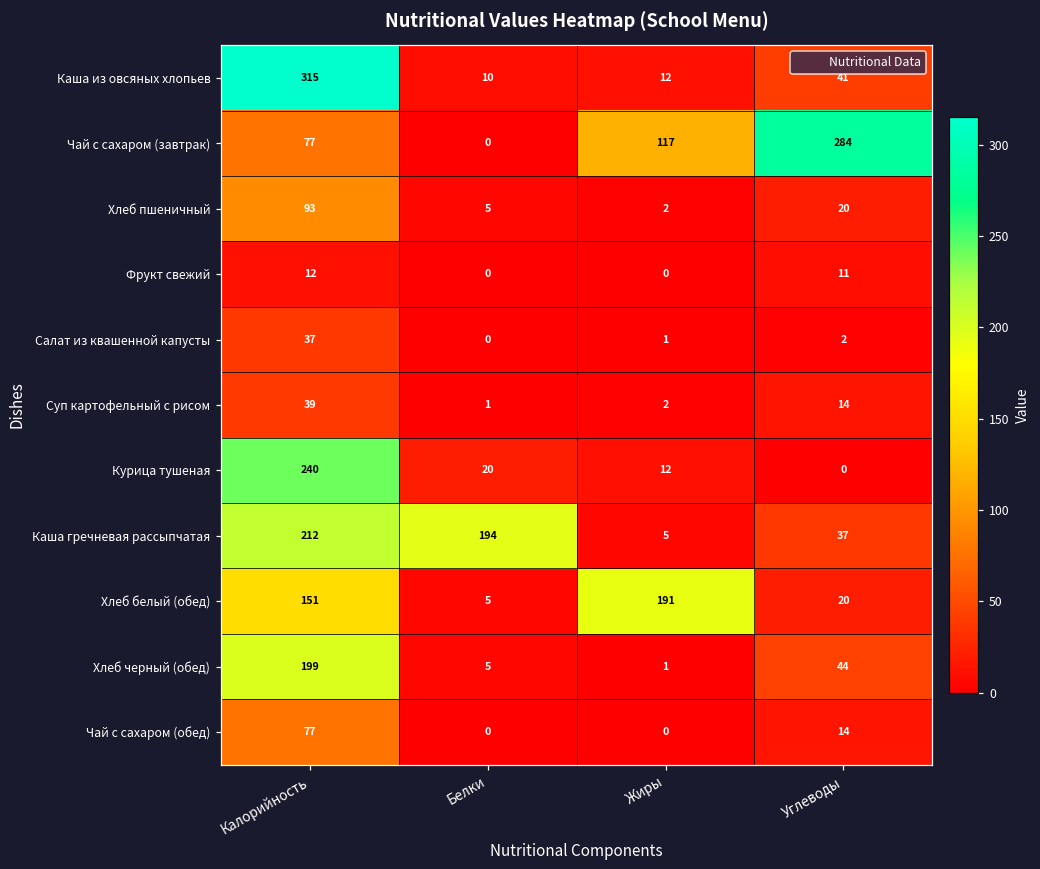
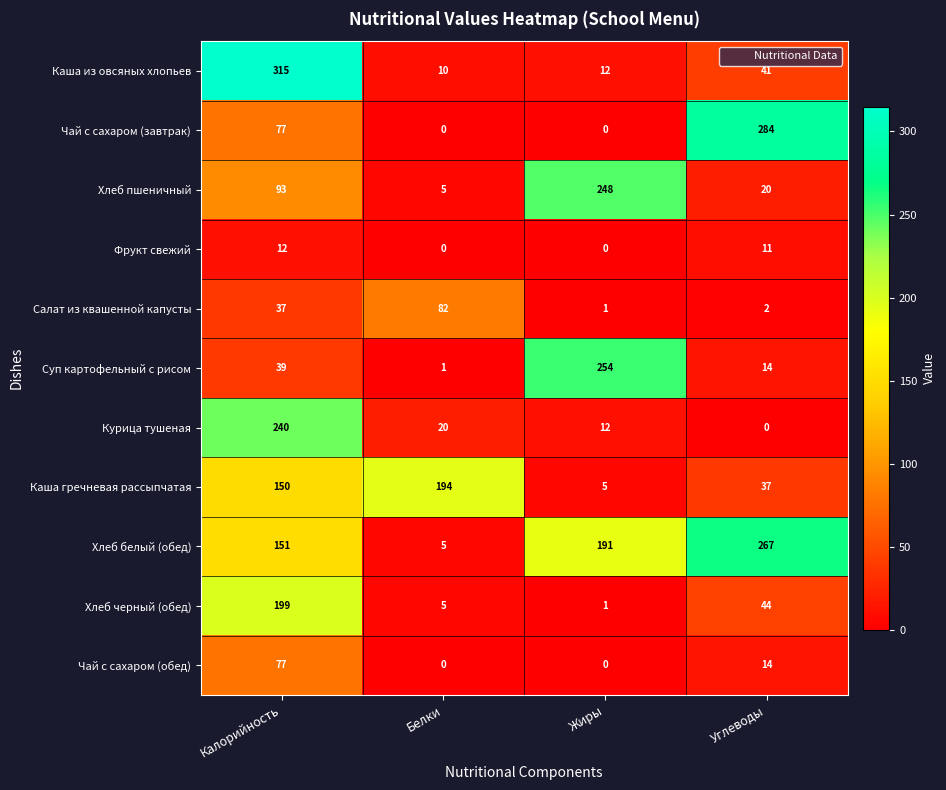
Чай с сахаром (завтрак), Жиры: 117 -> 0
Хлеб пшеничный, Жиры: 2 -> 248
Салат из квашенной капусты, Белки: 0 -> 82
Суп картофельный с рисом, Жиры: 2 -> 254
Каша гречневая рассыпчатая, Калорийность: 212 -> 150
Хлеб белый (обед), Углеводы: 20 -> 267
